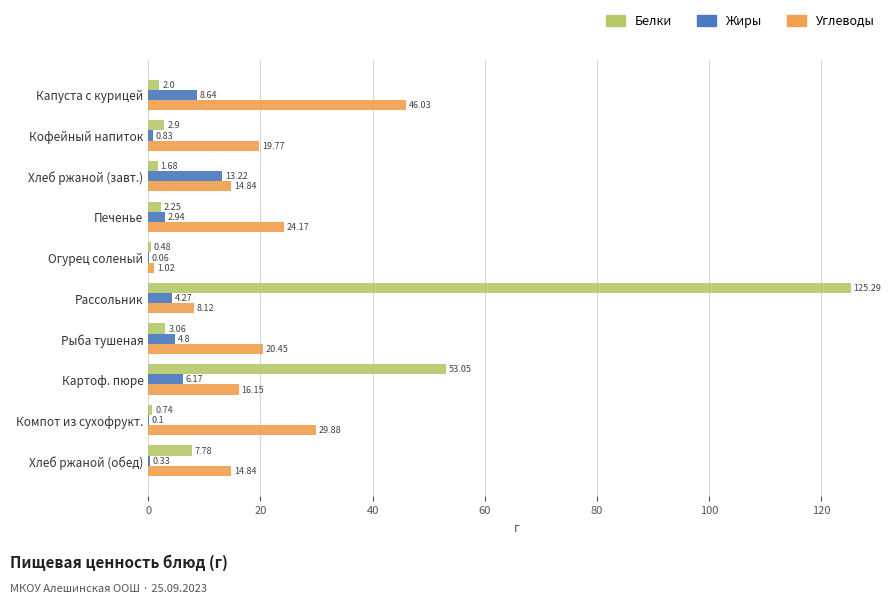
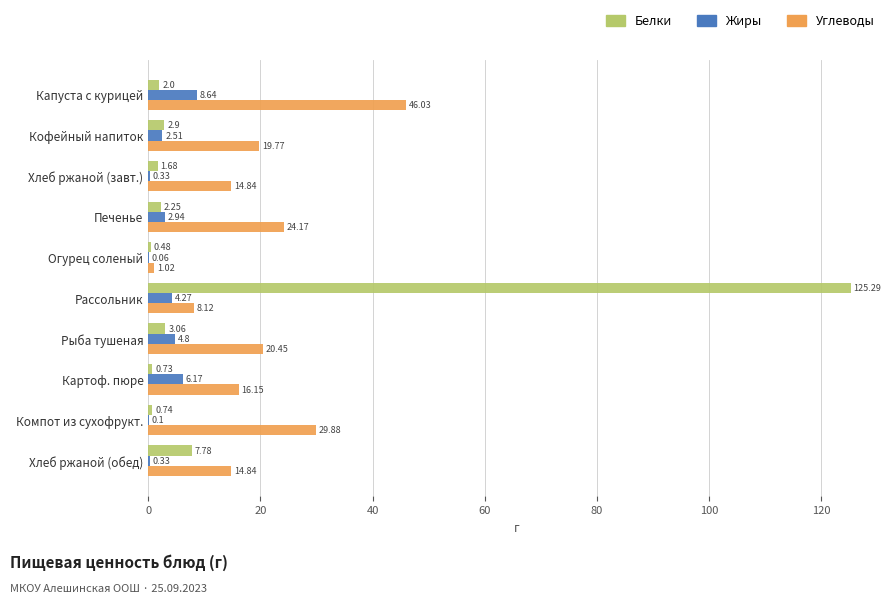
Жиры, Кофейный напиток: 0.83 -> 2.51
Жиры, Хлеб ржаной (завт.): 13.22 -> 0.33
Белки, Картоф. пюре: 53.05 -> 0.73
